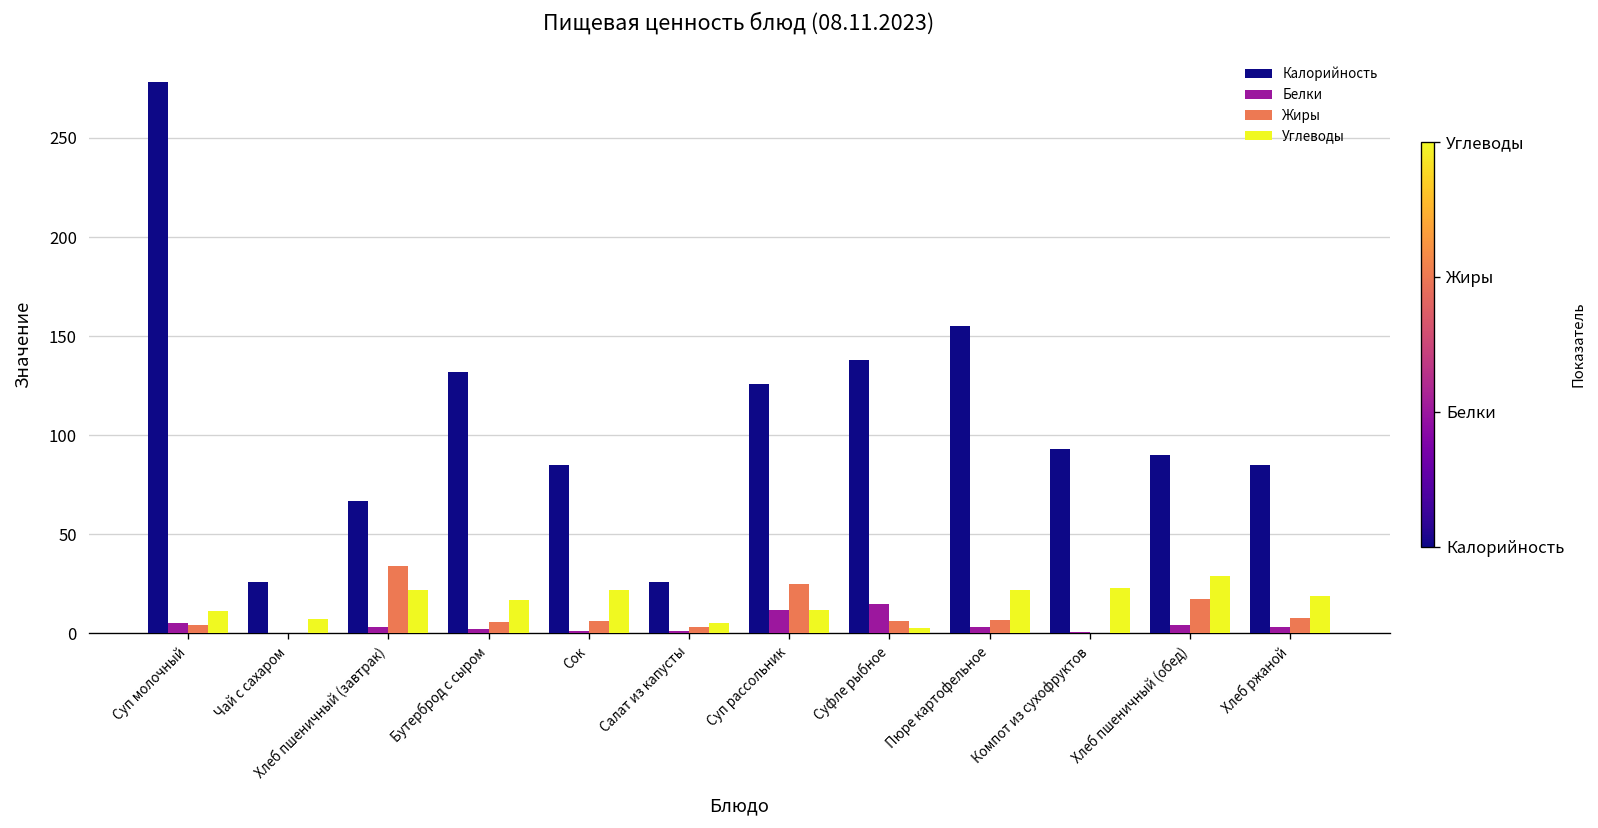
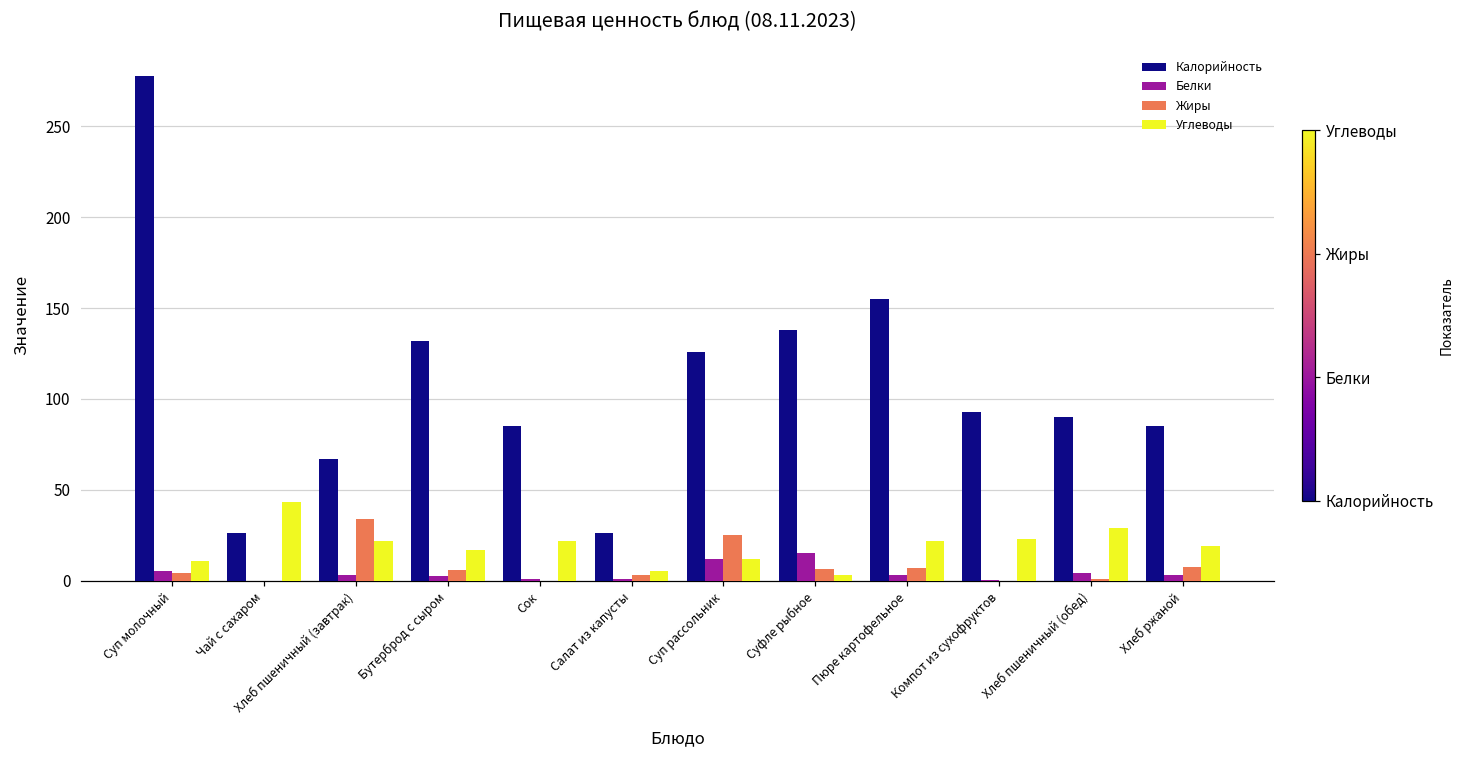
Углеводы, Чай с сахаром: 7 -> 43
Жиры, Сок: 6 -> 0
Жиры, Хлеб пшеничный (обед): 18 -> 1
